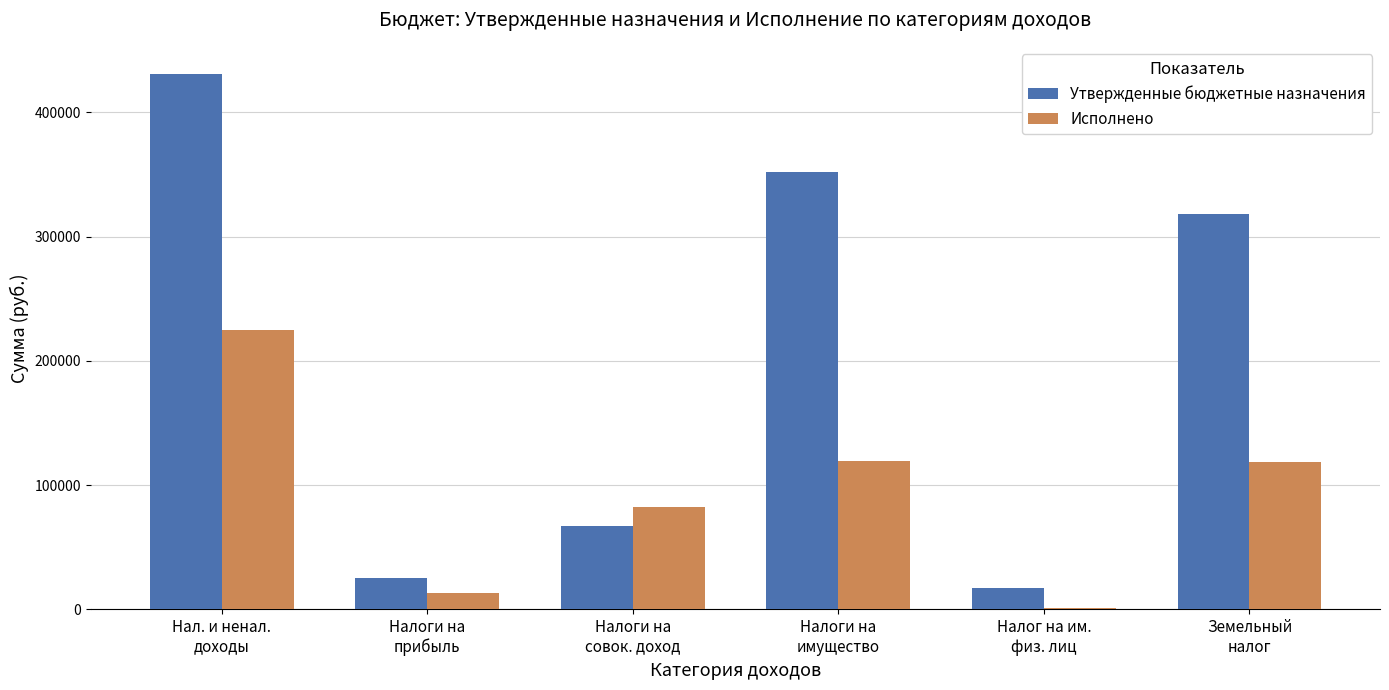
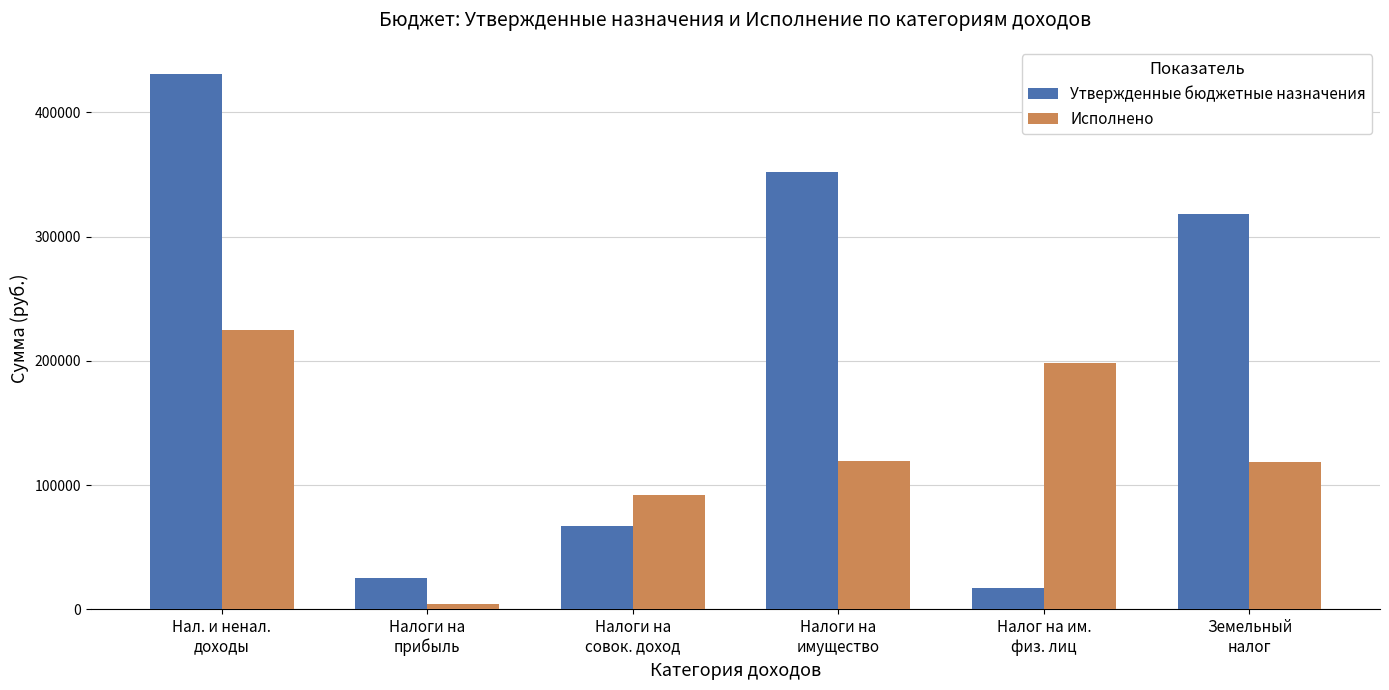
Исполнено, Налоги на прибыль: 13000 -> 4000
Исполнено, Налоги на совок. доход: 82000 -> 92000
Исполнено, Налог на им. физ. лиц: 1000 -> 198000
